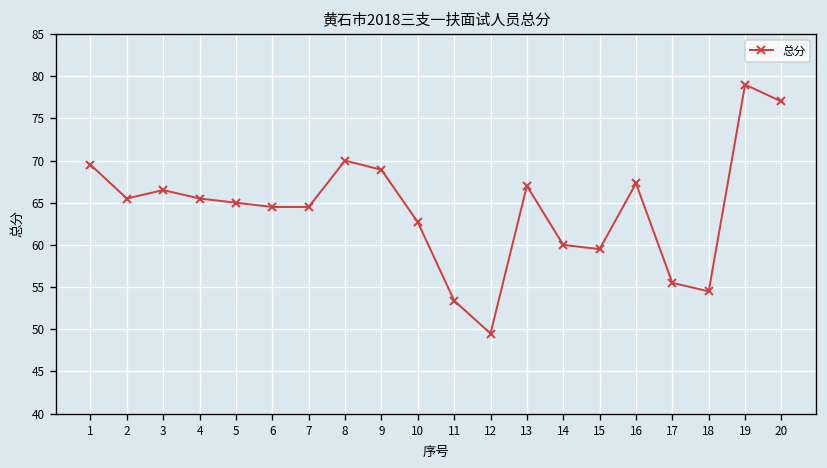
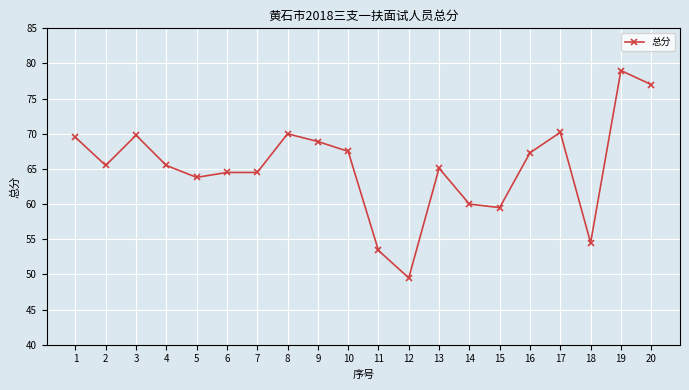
3: 67 -> 70
5: 65 -> 64
10: 63 -> 68
13: 67 -> 65
17: 56 -> 70
